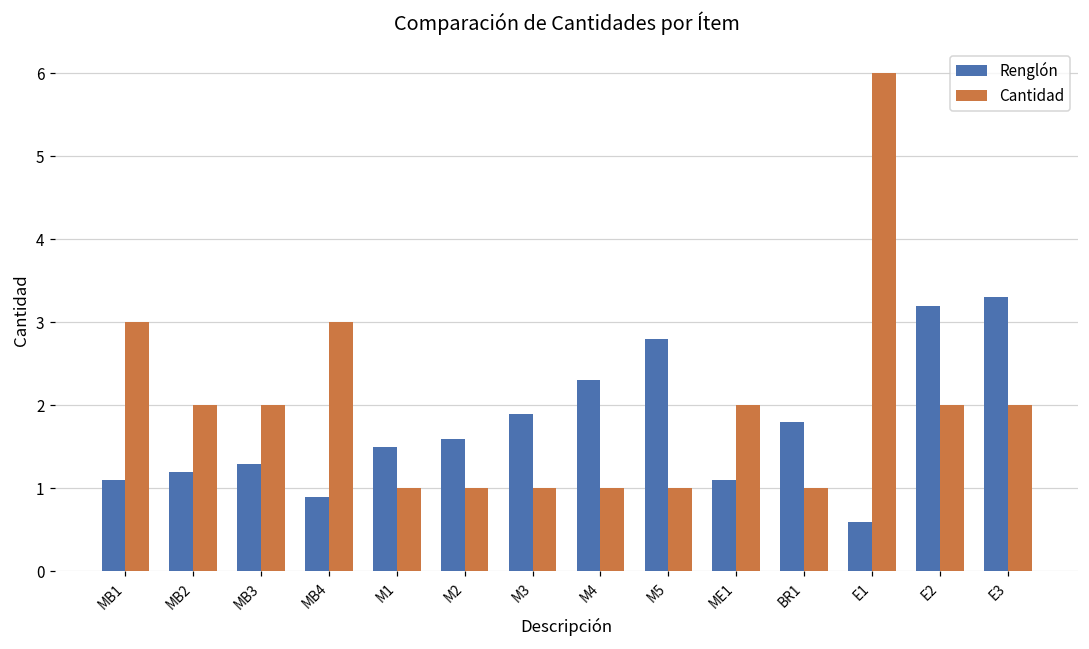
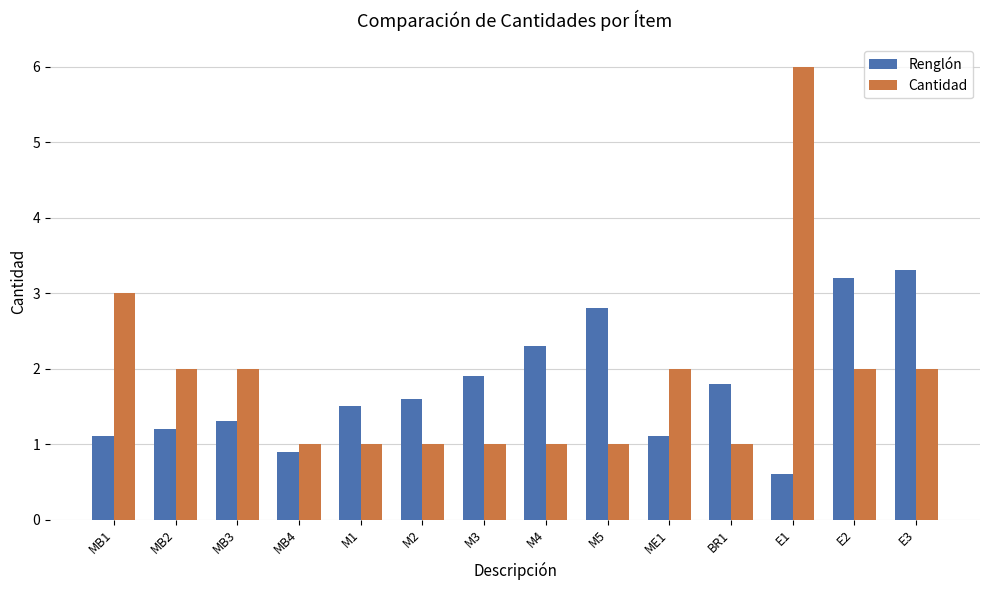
Cantidad, MB4: 3 -> 1
